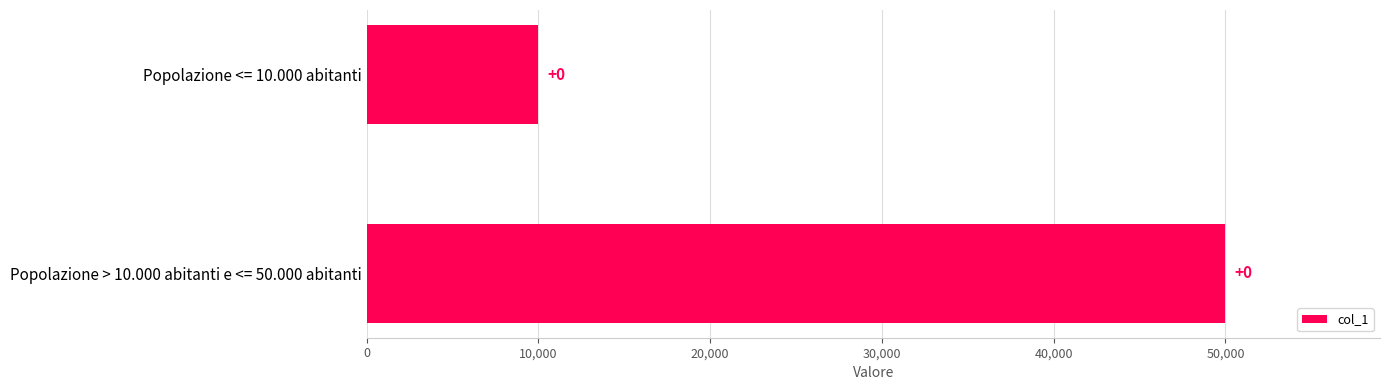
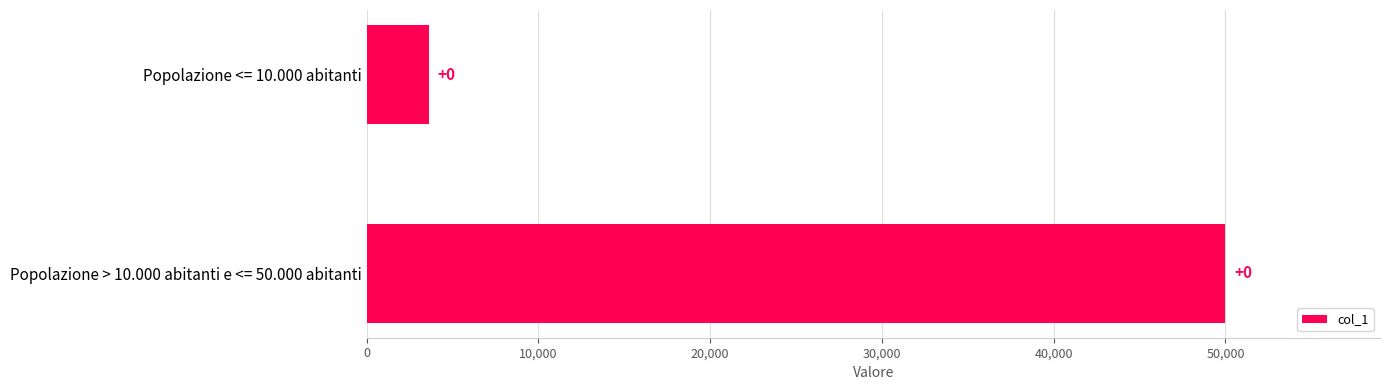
Popolazione <= 10.000 abitanti: 10,000 -> 3,600
